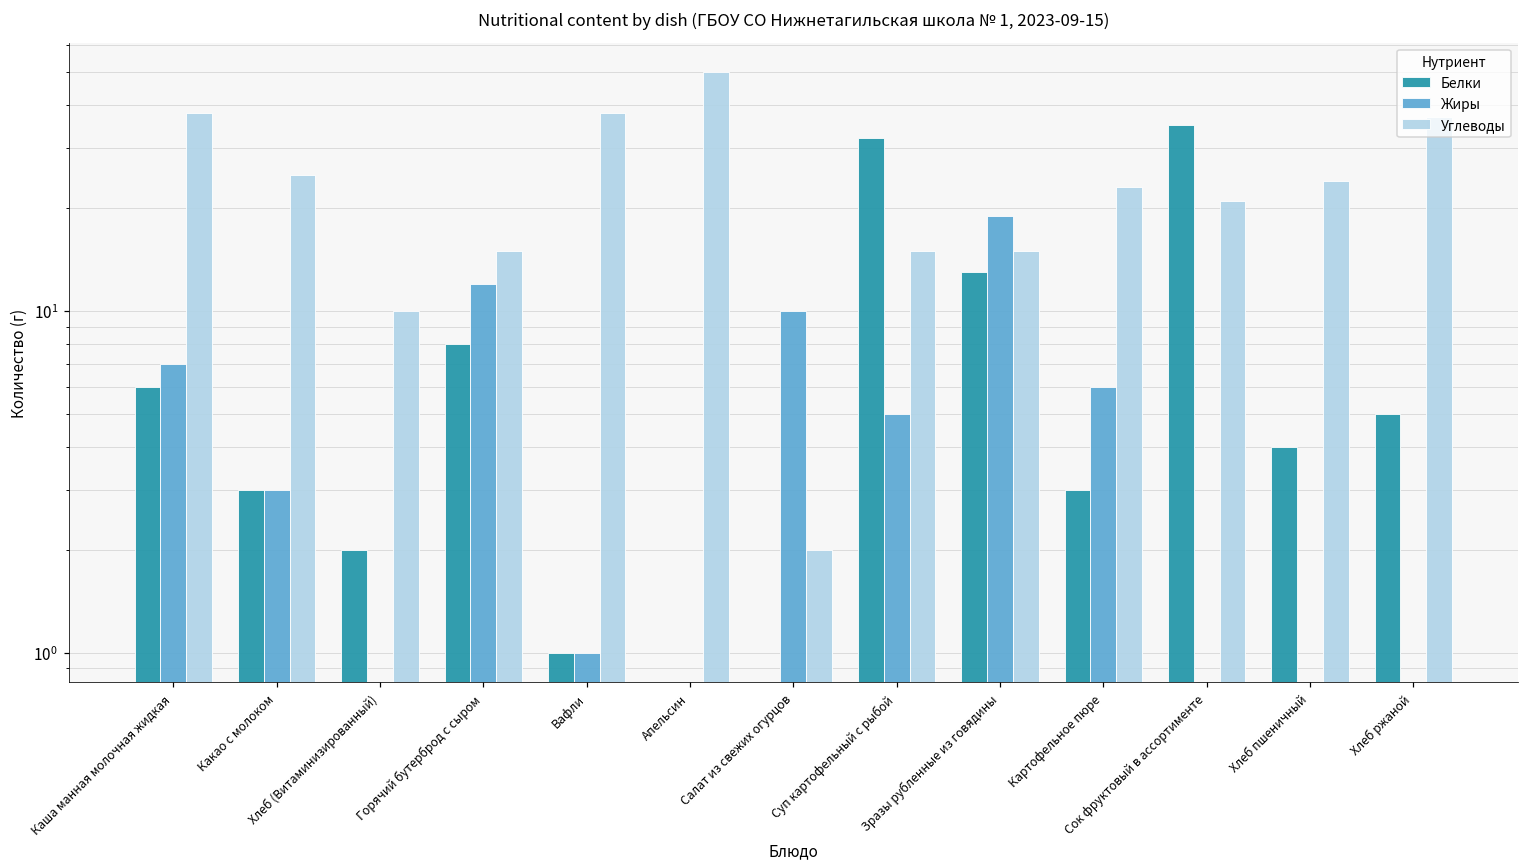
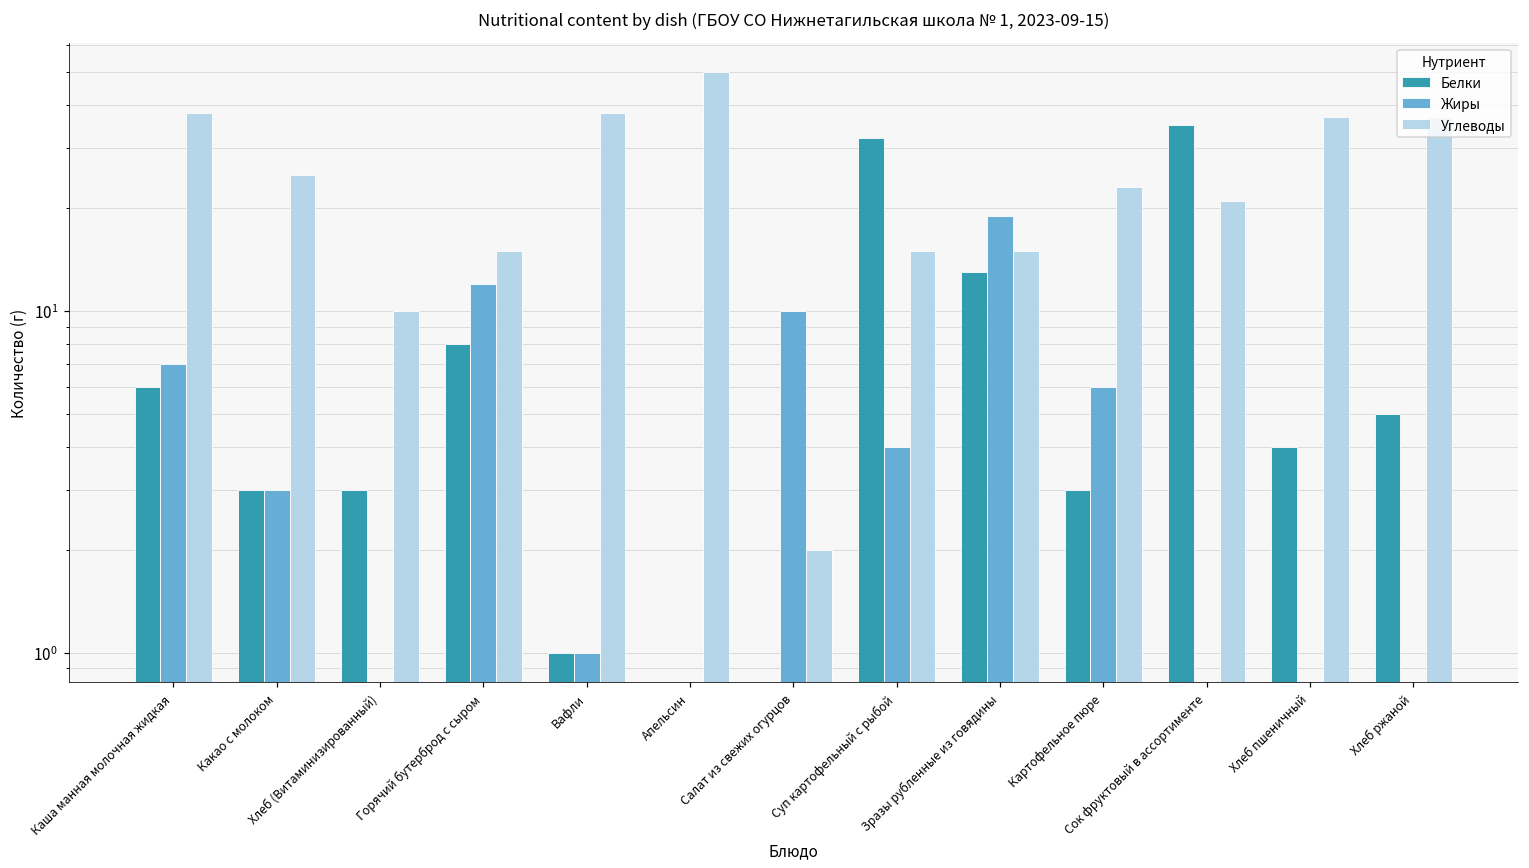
Белки, Хлеб (Витаминизированный): 2 -> 3
Жиры, Суп картофельный с рыбой: 5 -> 4
Углеводы, Хлеб пшеничный: 24 -> 37
